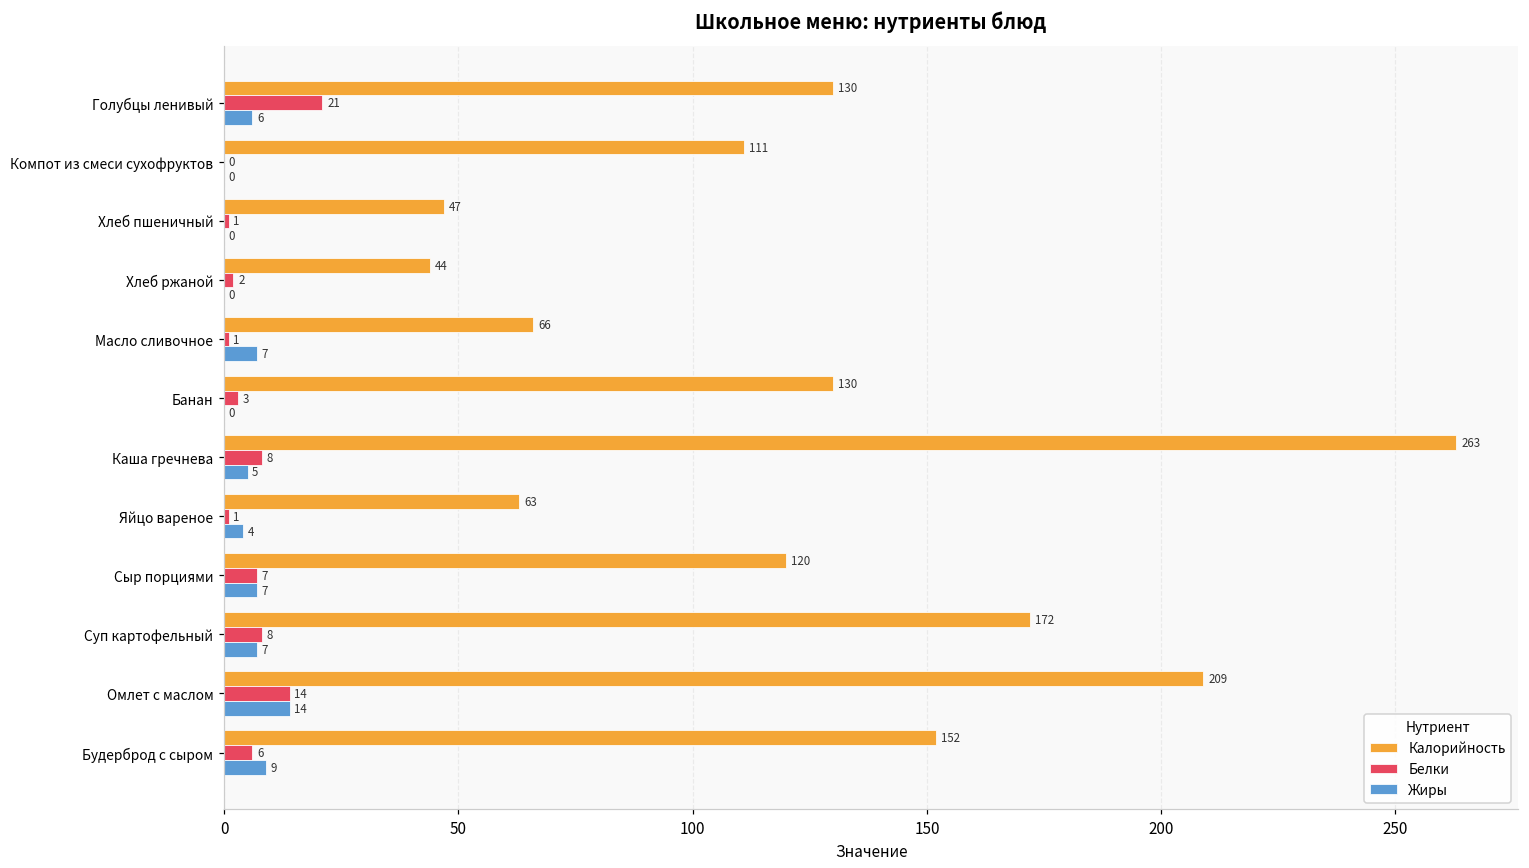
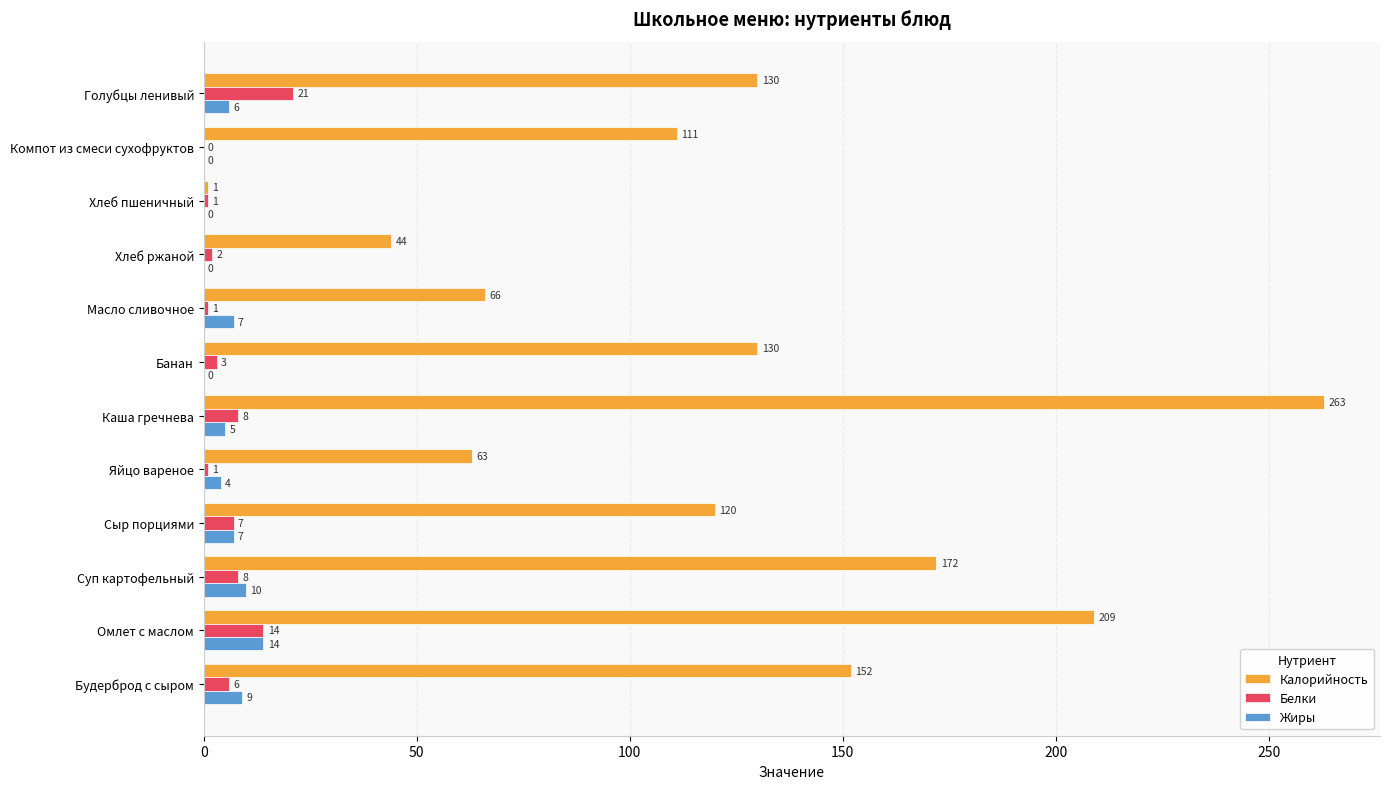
Калорийность, Хлеб пшеничный: 47 -> 1
Жиры, Суп картофельный: 7 -> 10
